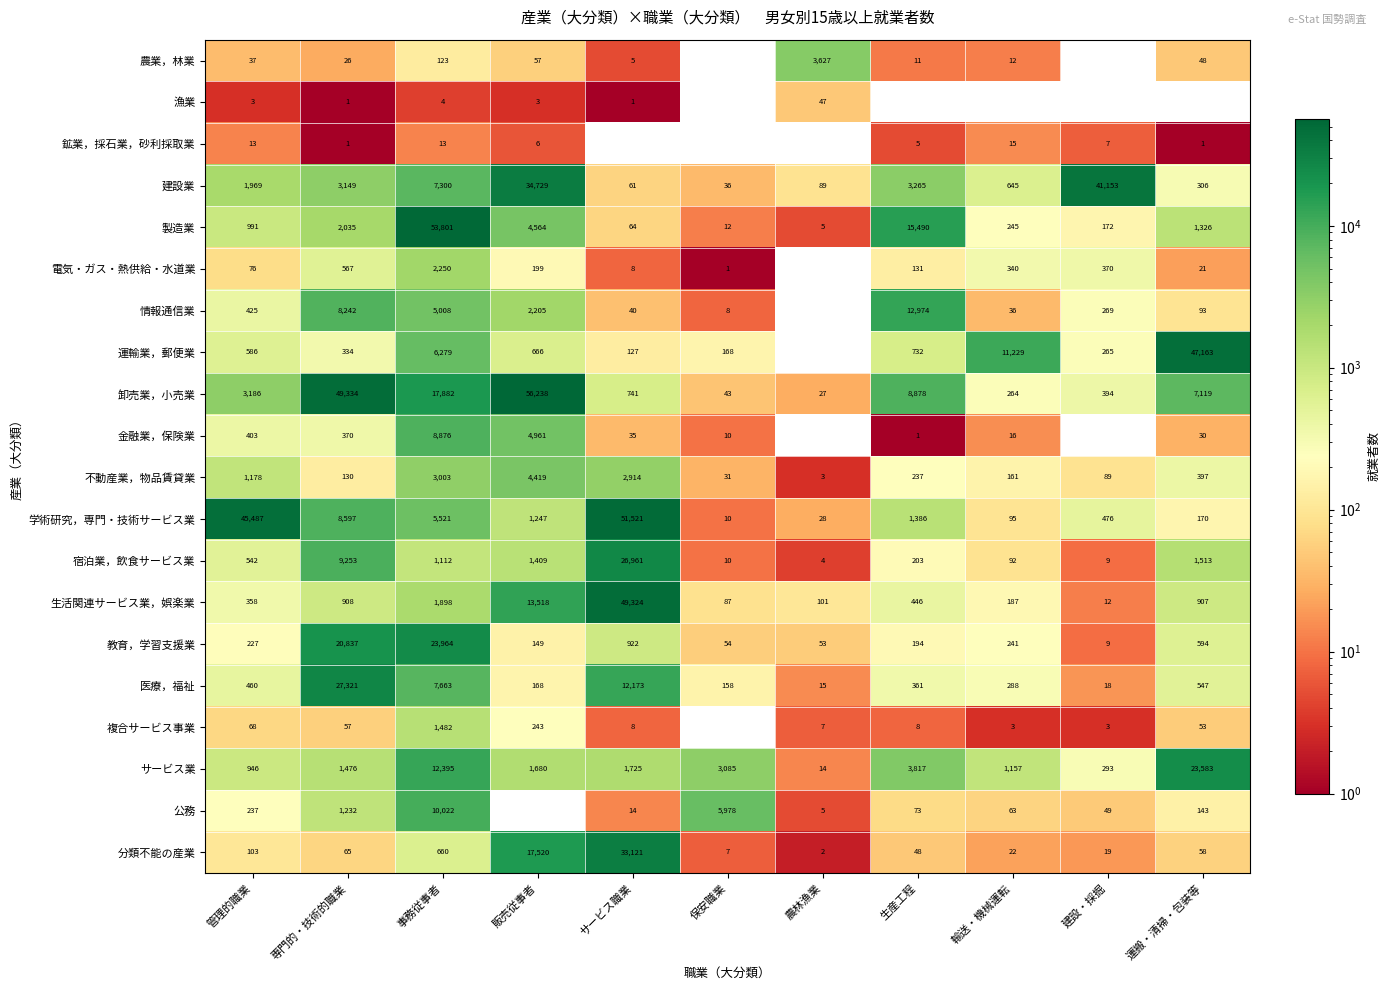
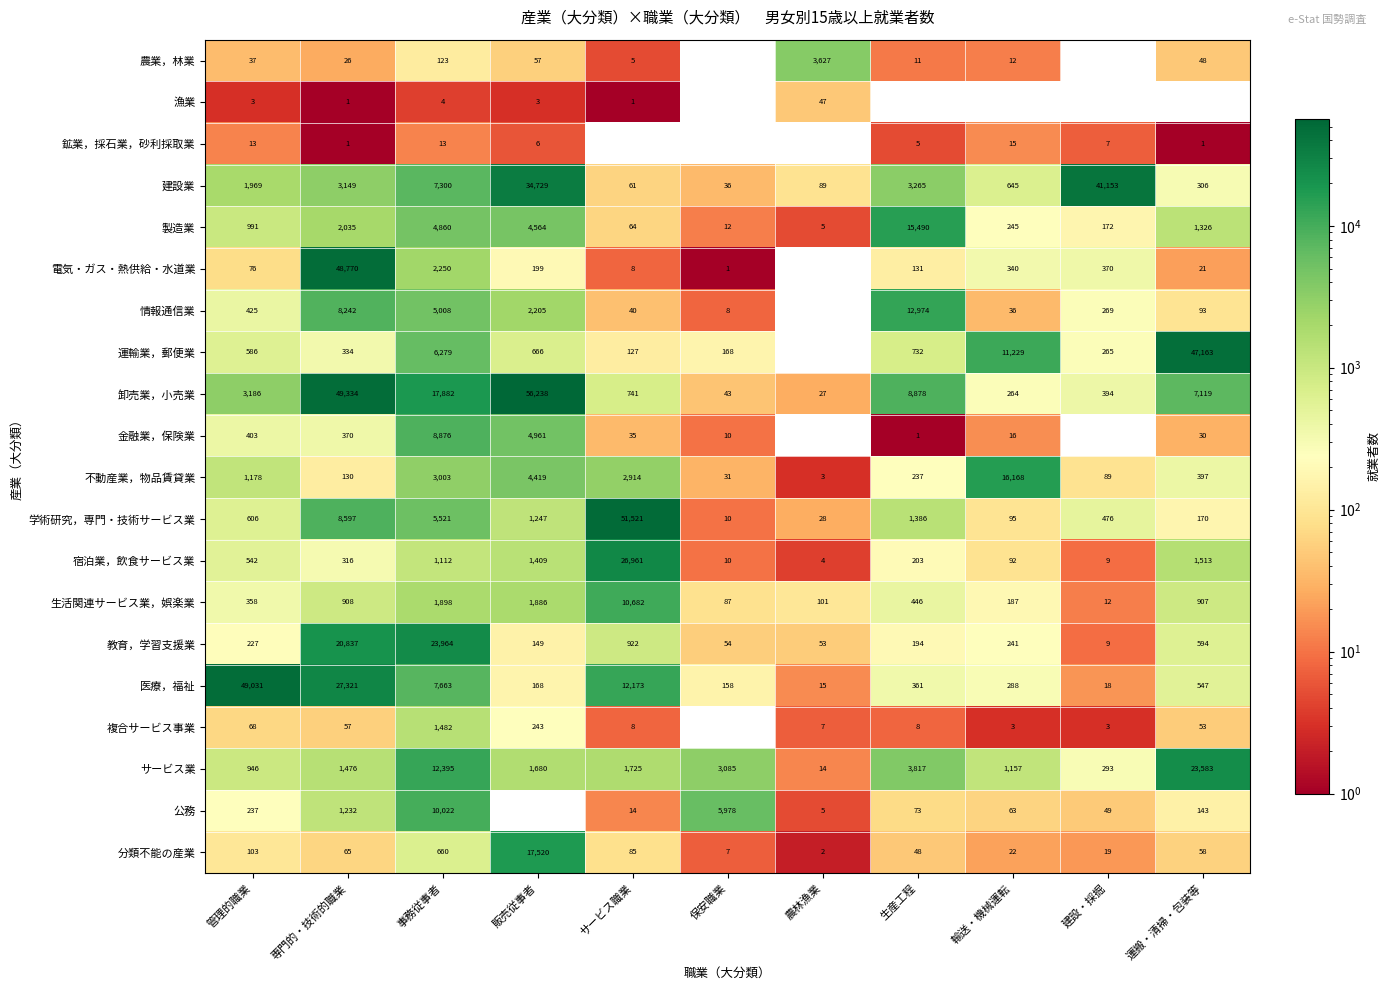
製造業, 事務従事者: 53,801 -> 4,860
電気・ガス・熱供給・水道業, 専門的・技術的職業: 567 -> 48,770
不動産業，物品賃貸業, 輸送・機械運転: 161 -> 16,168
学術研究，専門・技術サービス業, 管理的職業: 45,487 -> 606
宿泊業，飲食サービス業, 専門的・技術的職業: 9,253 -> 316
生活関連サービス業，娯楽業, 販売従事者: 13,518 -> 1,886
生活関連サービス業，娯楽業, サービス職業: 49,324 -> 10,682
医療，福祉, 管理的職業: 460 -> 49,031
分類不能の産業, サービス職業: 33,121 -> 85
